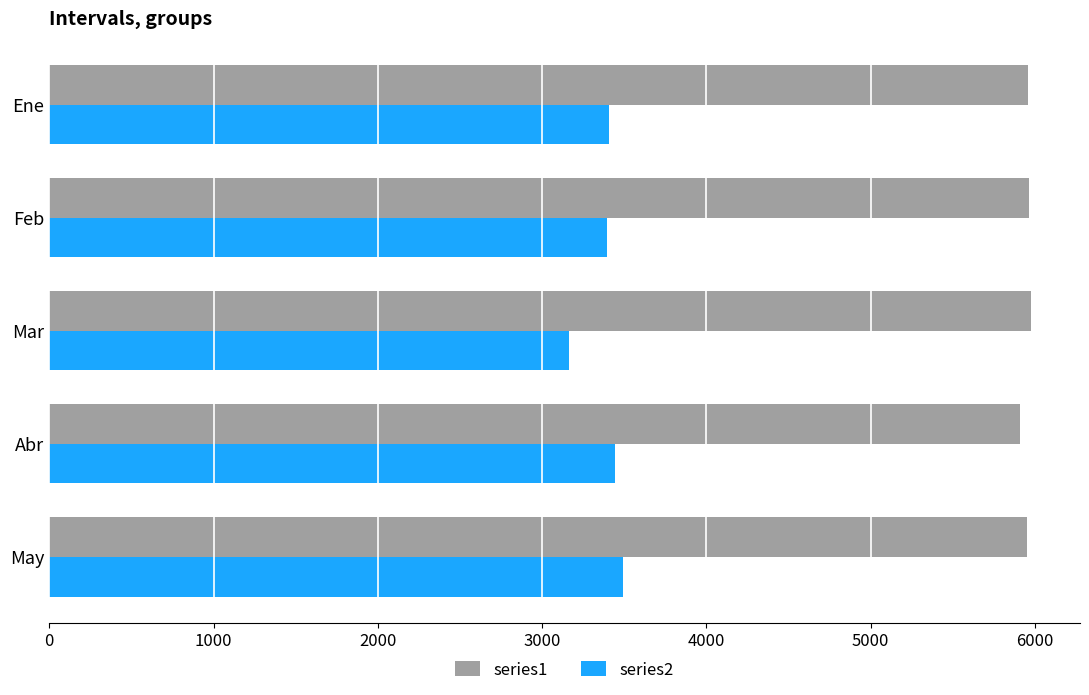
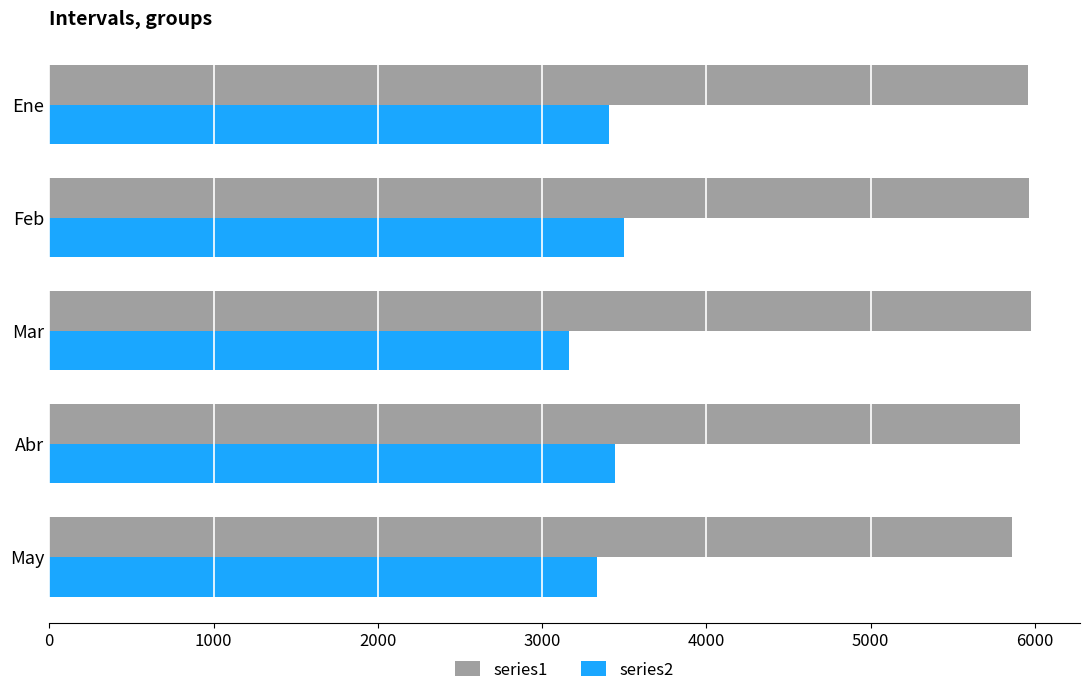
series2, Feb: 3400 -> 3500
series1, May: 5950 -> 5860
series2, May: 3490 -> 3330
